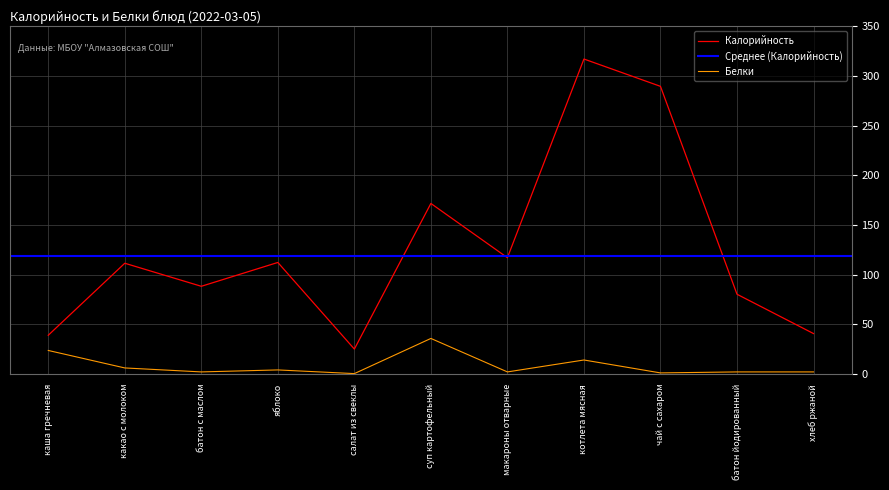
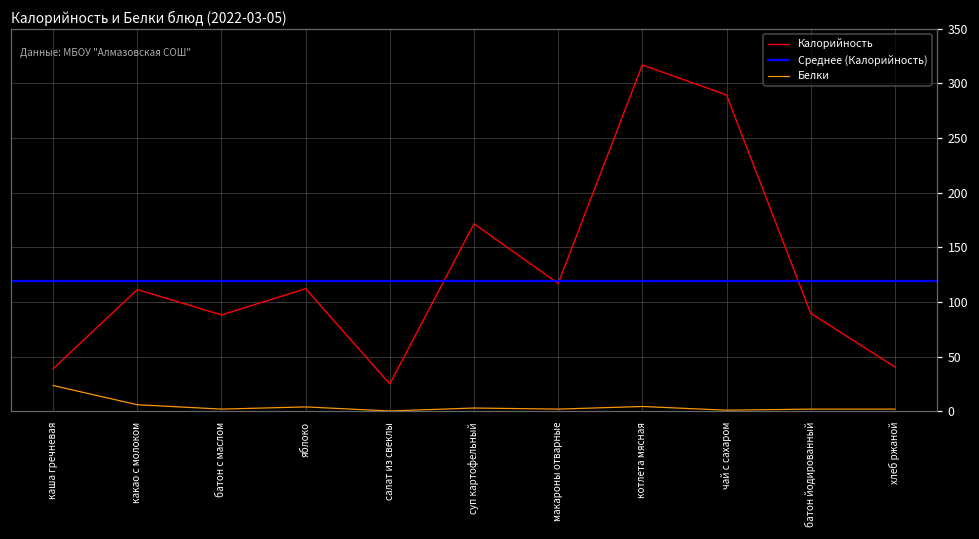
Белки, суп картофельный: 40 -> 0
Белки, котлета мясная: 10 -> 0
Калорийность, батон йодированный: 80 -> 90
